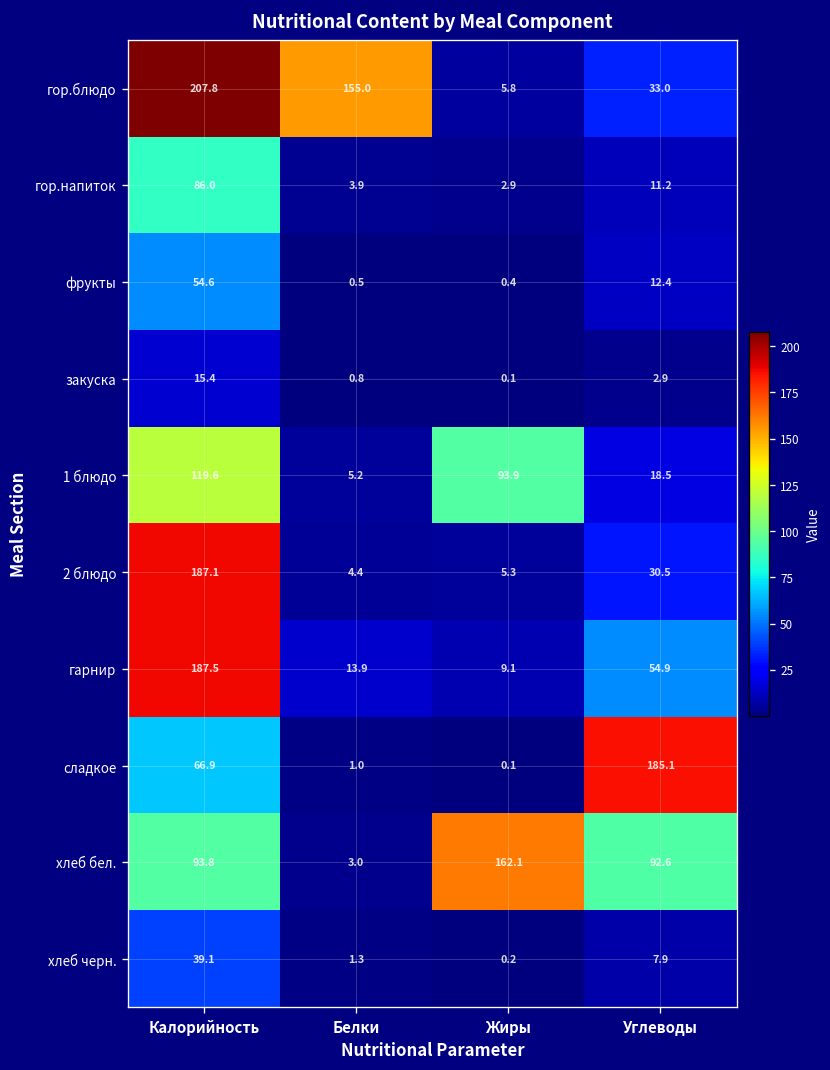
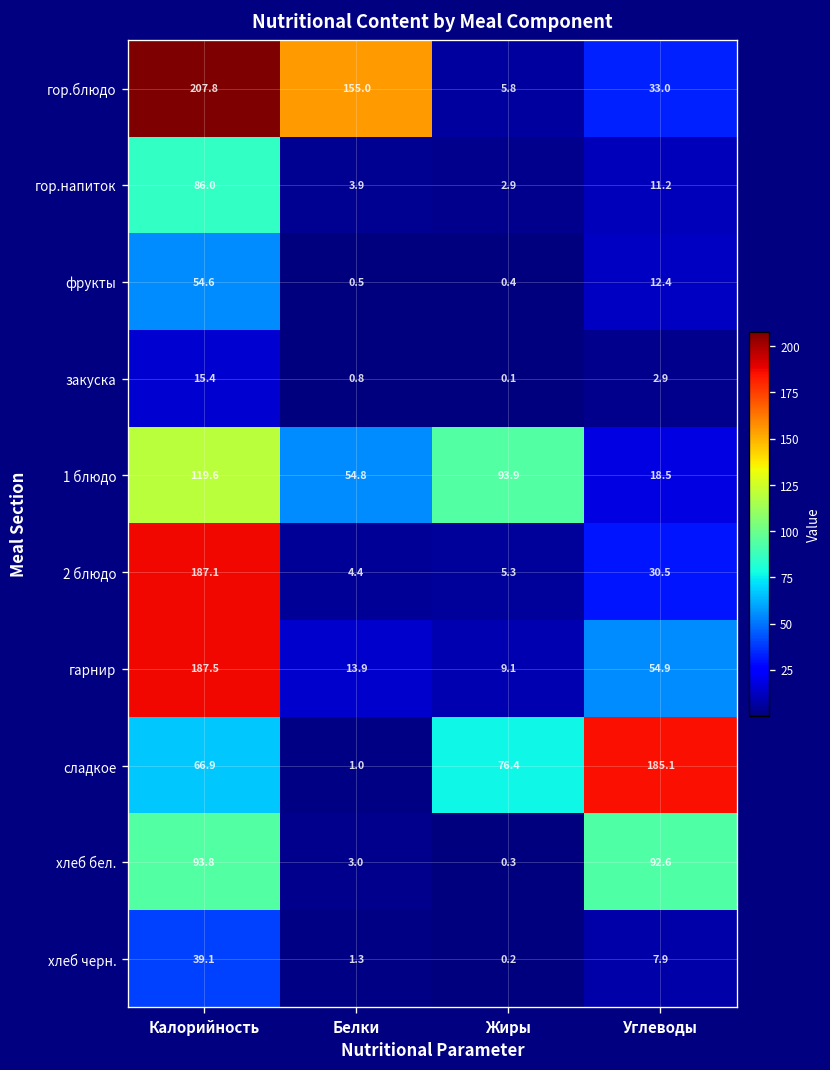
1 блюдо, Белки: 5.2 -> 54.8
сладкое, Жиры: 0.1 -> 76.4
хлеб бел., Жиры: 162.1 -> 0.3
